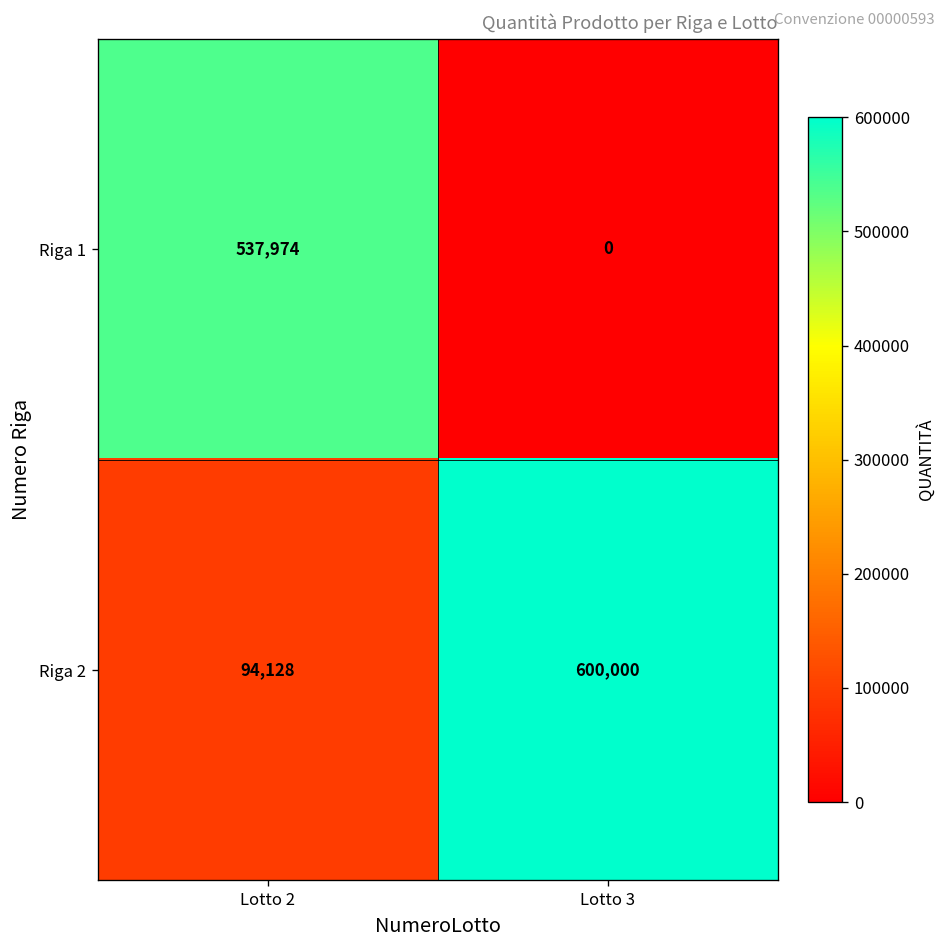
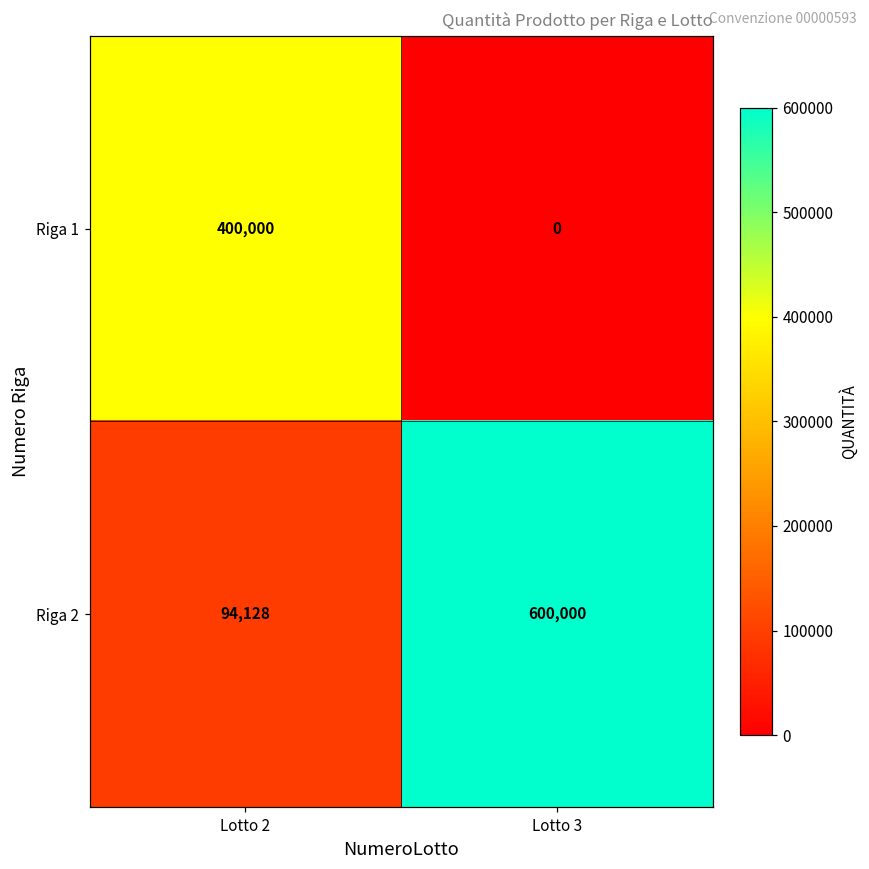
Riga 1, Lotto 2: 537,974 -> 400,000
